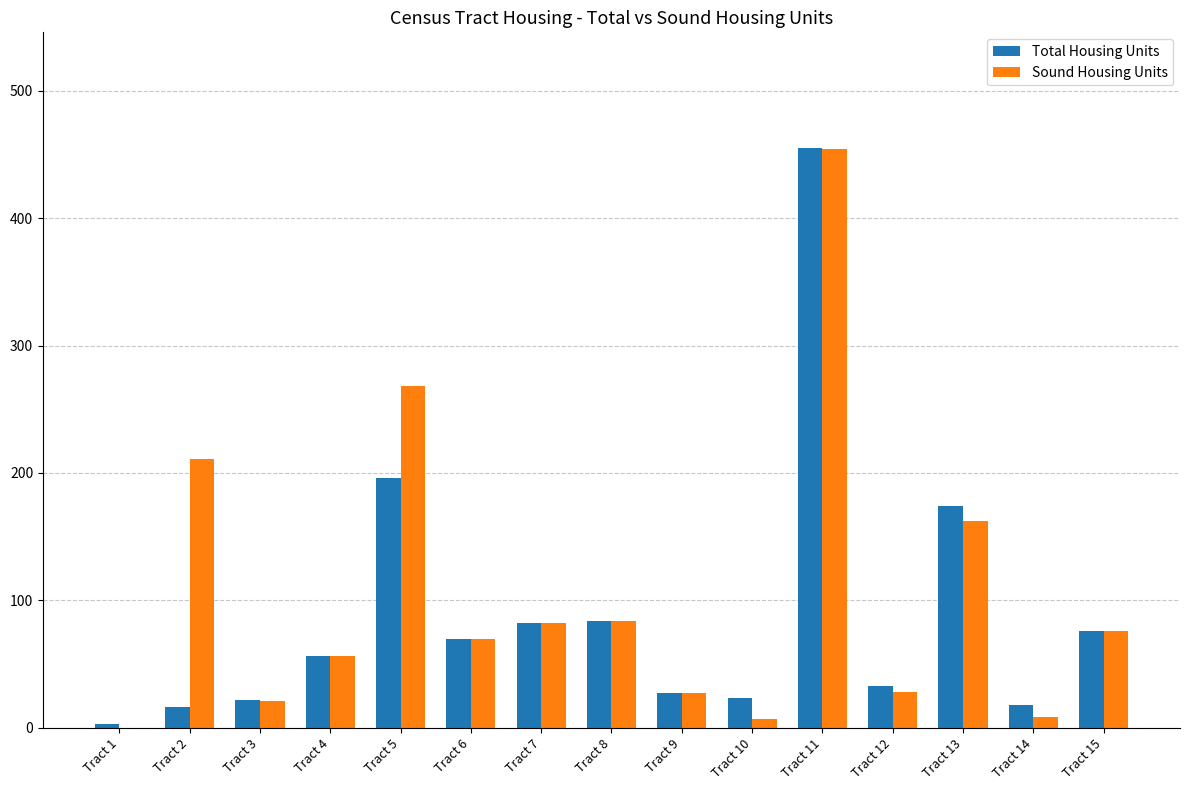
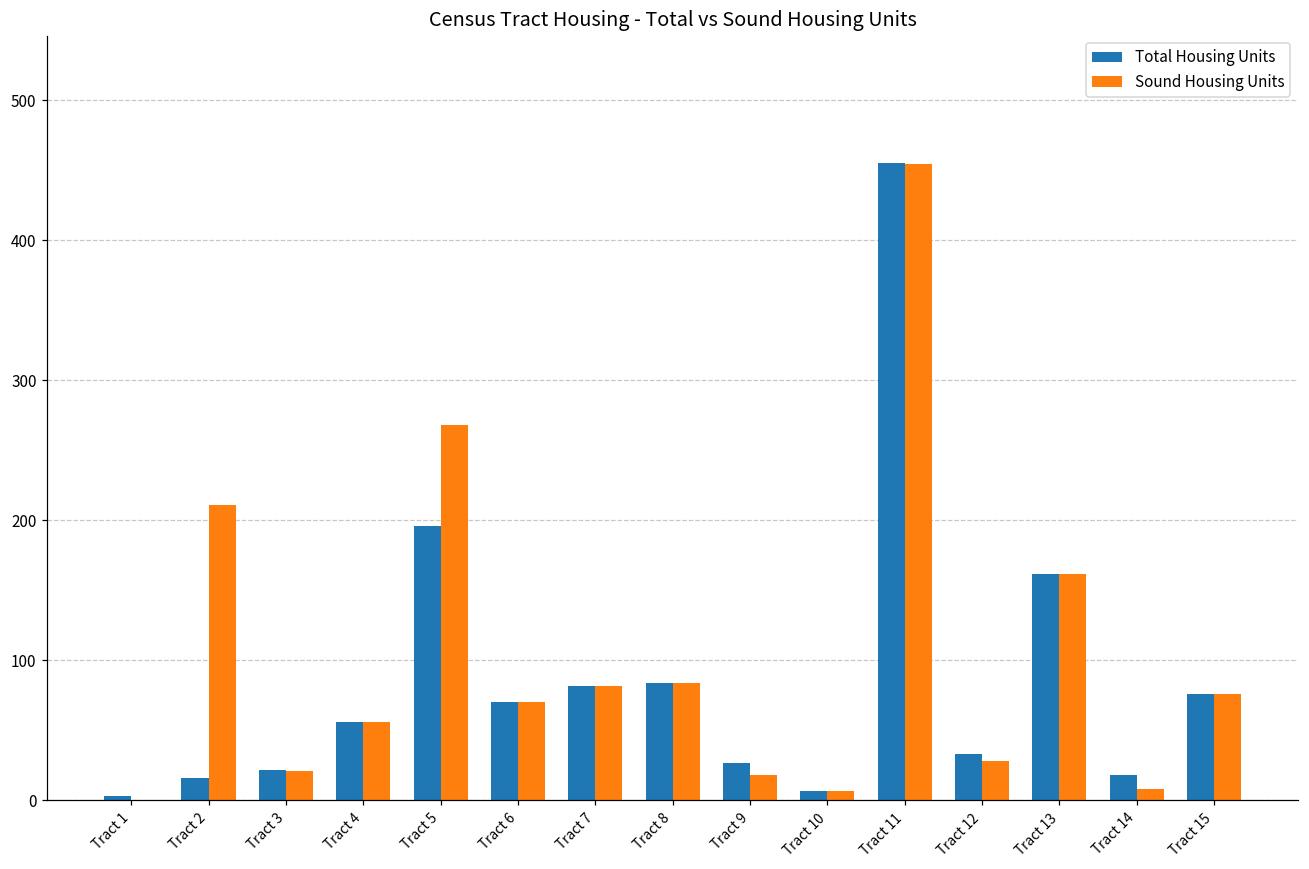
Sound Housing Units, Tract 9: 27 -> 18
Total Housing Units, Tract 10: 23 -> 7
Total Housing Units, Tract 13: 174 -> 162
